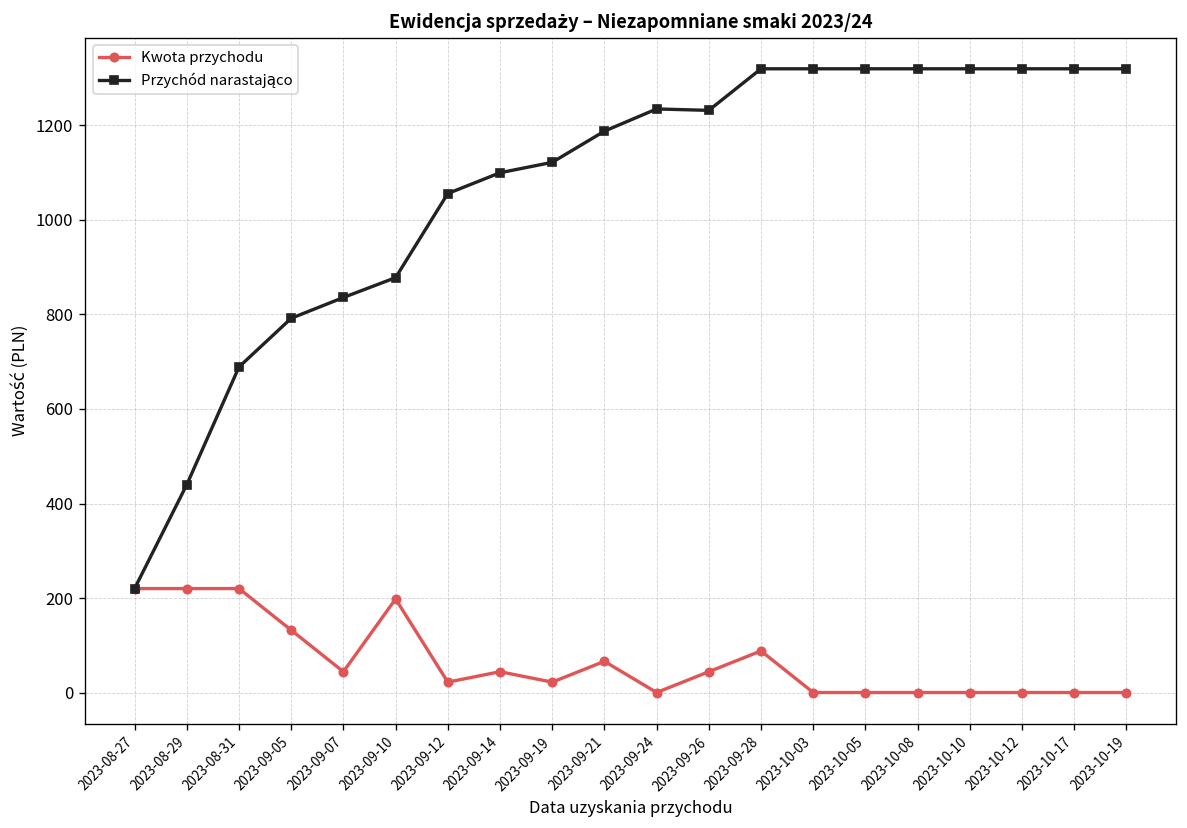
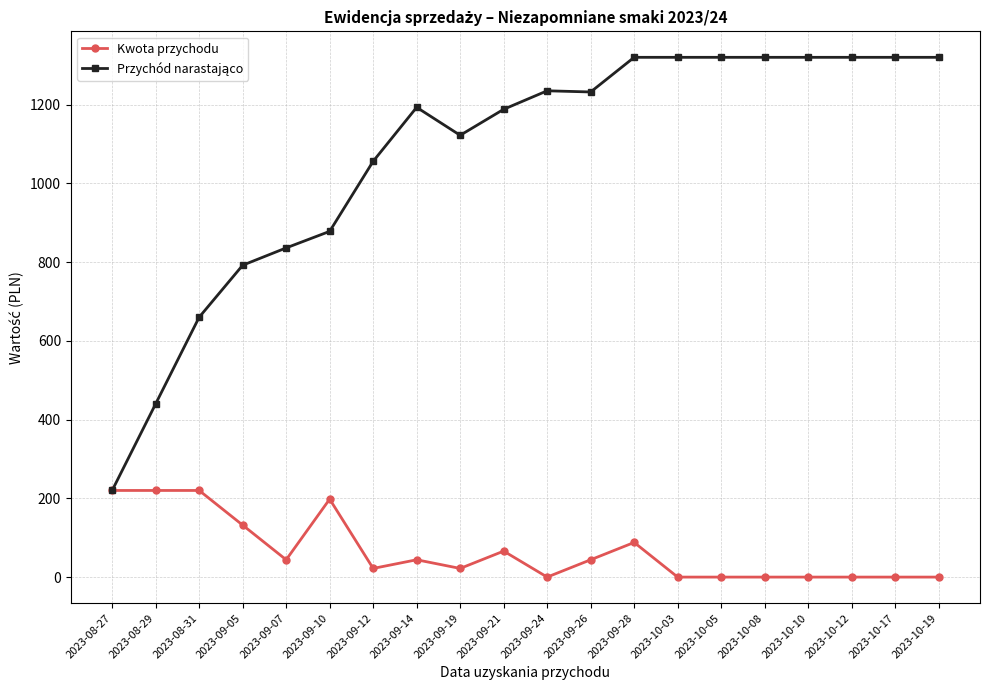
Przychód narastająco, 2023-08-31: 690 -> 660
Przychód narastająco, 2023-09-14: 1100 -> 1190
